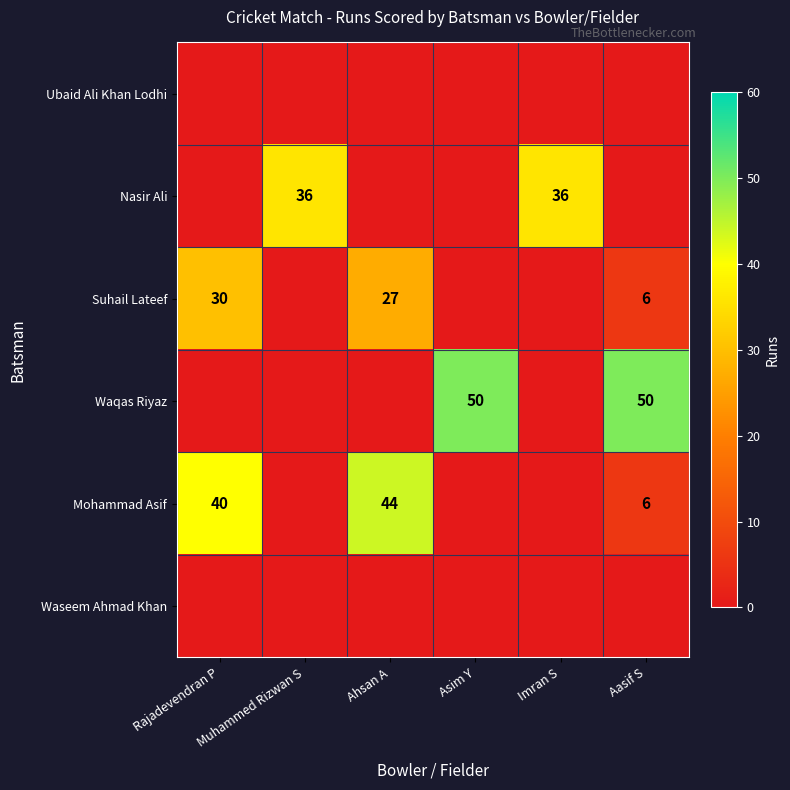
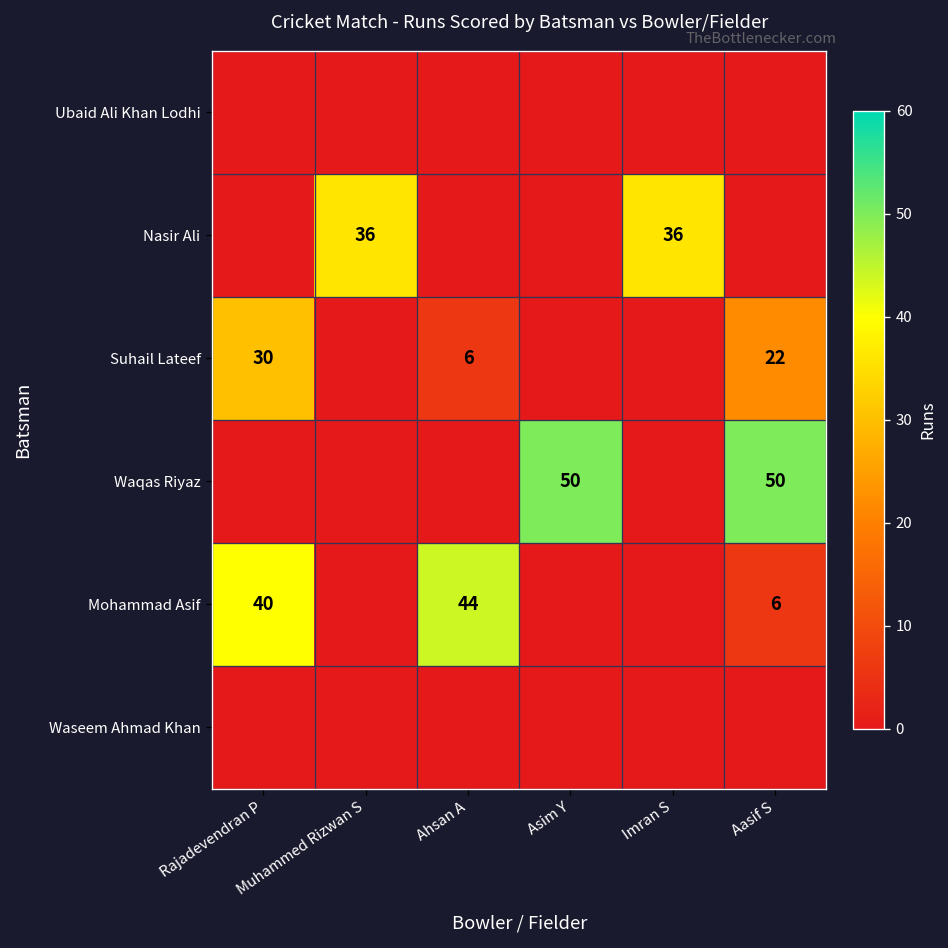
Suhail Lateef, Ahsan A: 27 -> 6
Suhail Lateef, Aasif S: 6 -> 22
